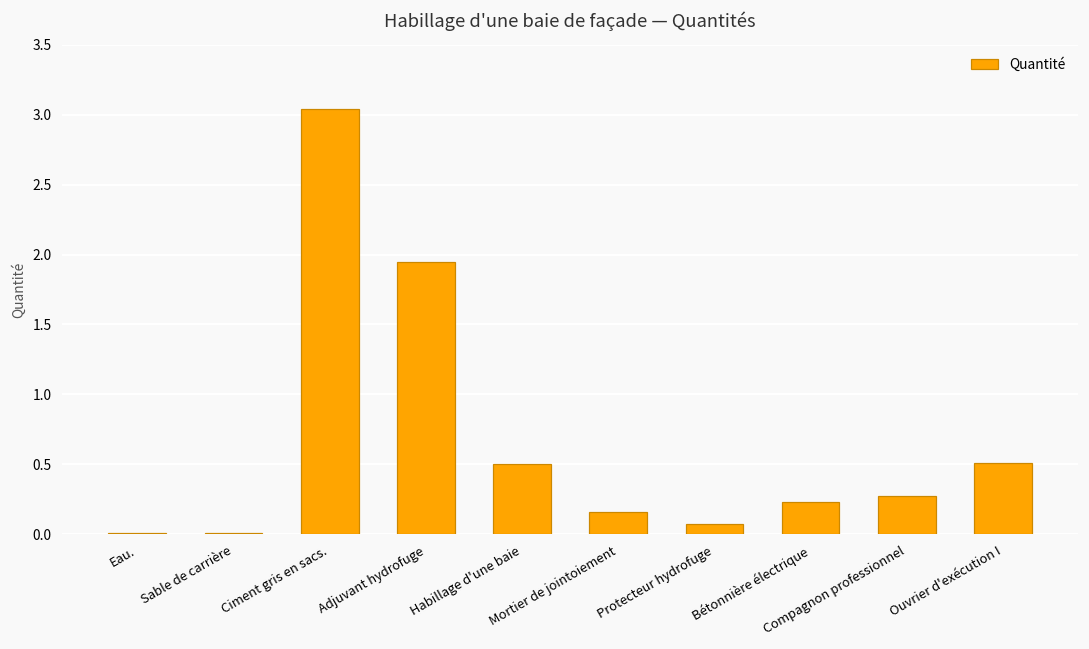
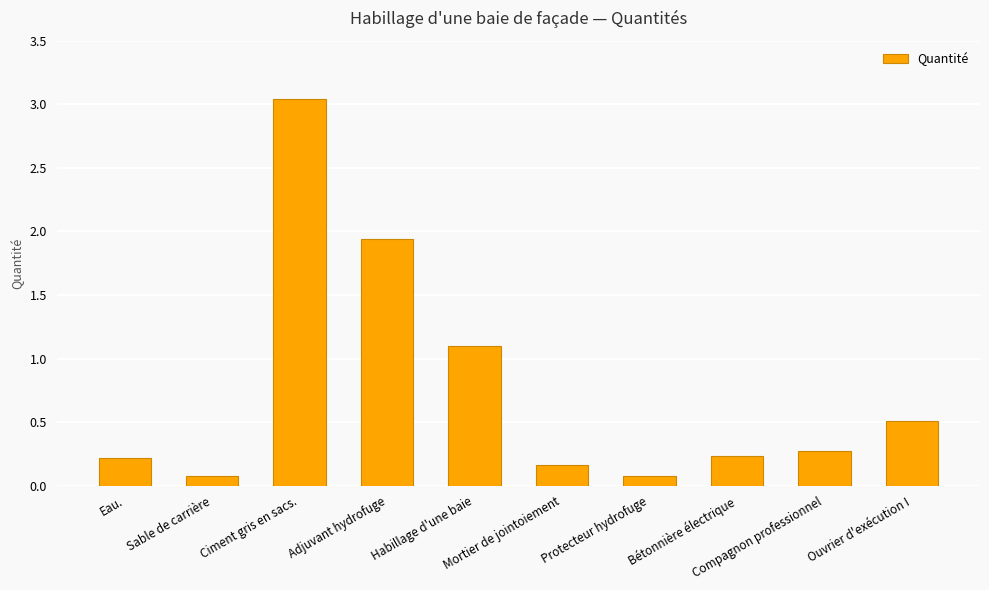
Eau.: 0.01 -> 0.22
Sable de carrière: 0.01 -> 0.08
Habillage d'une baie: 0.5 -> 1.1
